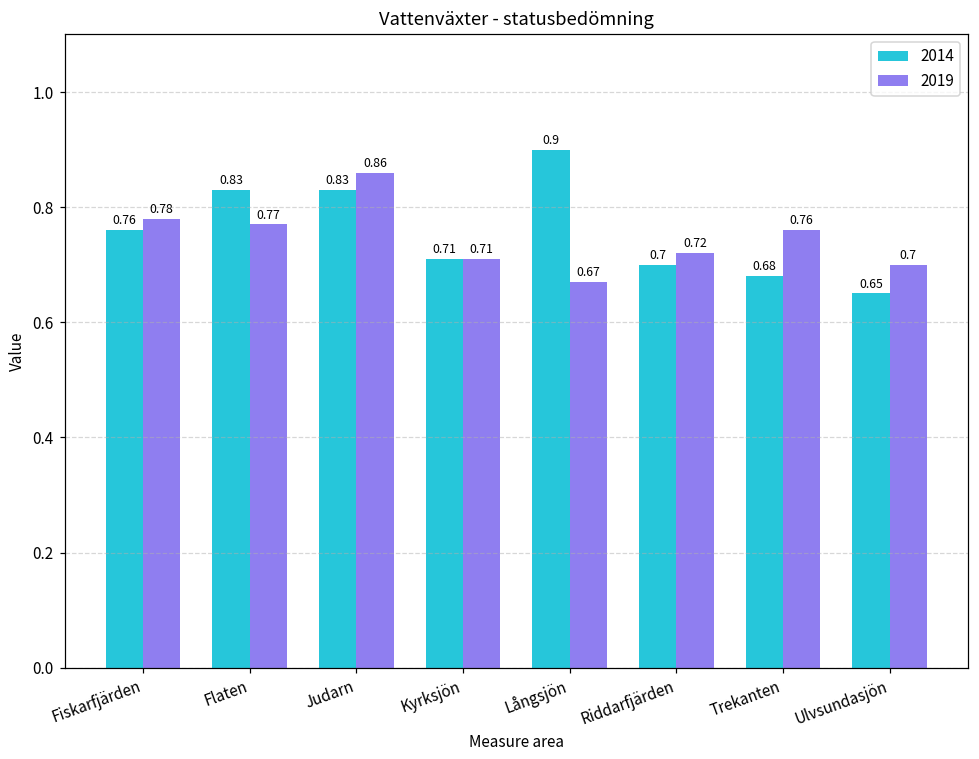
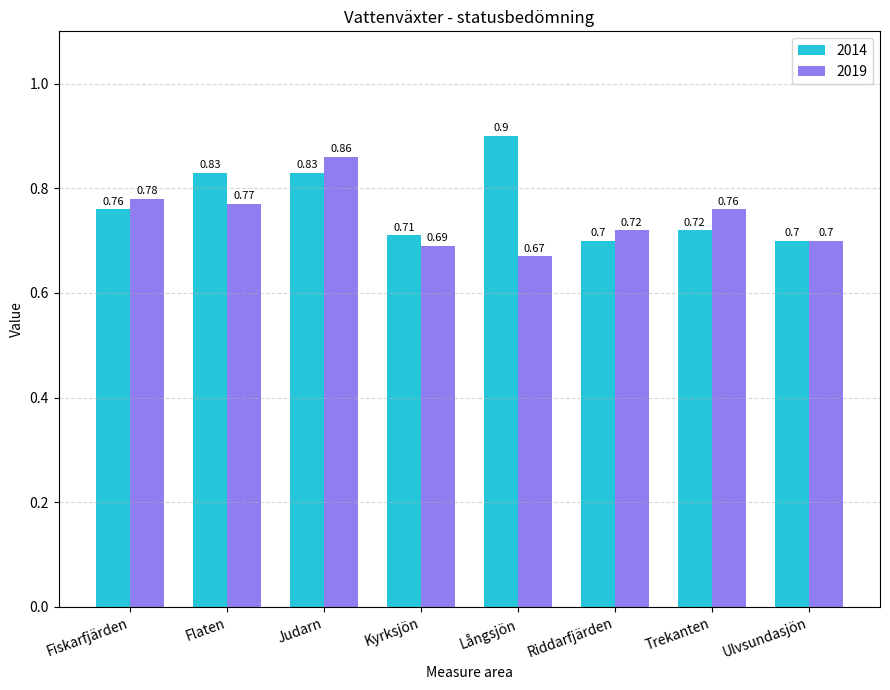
2019, Kyrksjön: 0.71 -> 0.69
2014, Trekanten: 0.68 -> 0.72
2014, Ulvsundasjön: 0.65 -> 0.7
